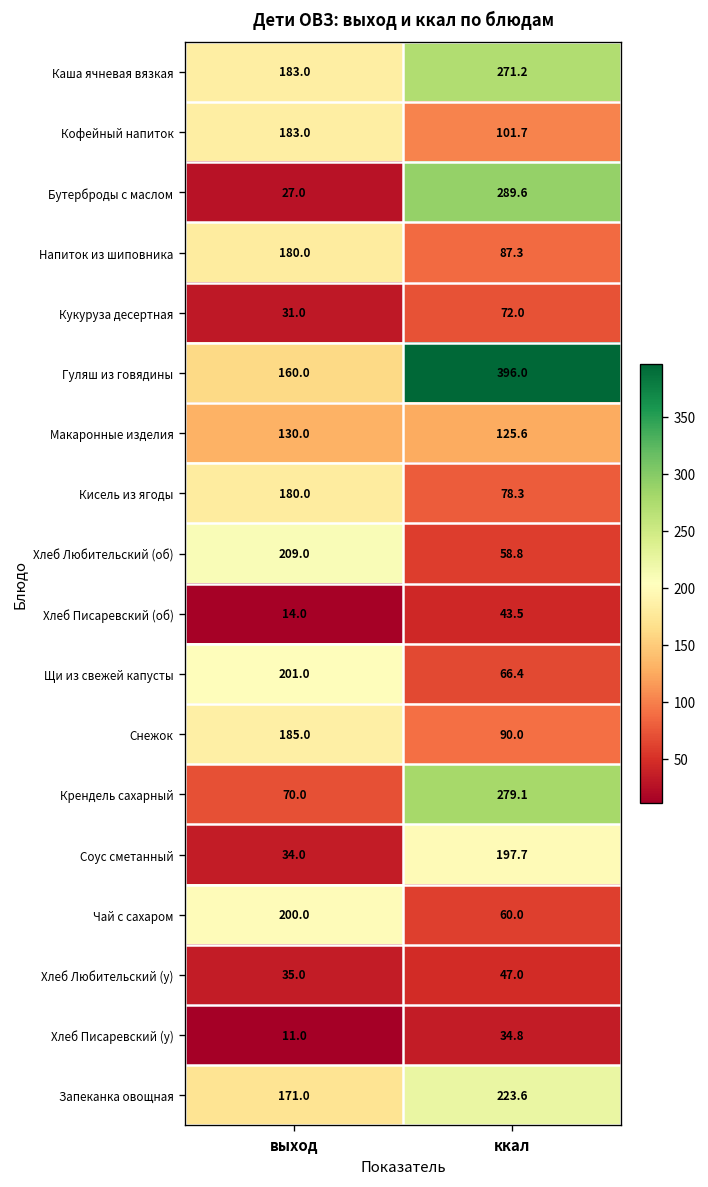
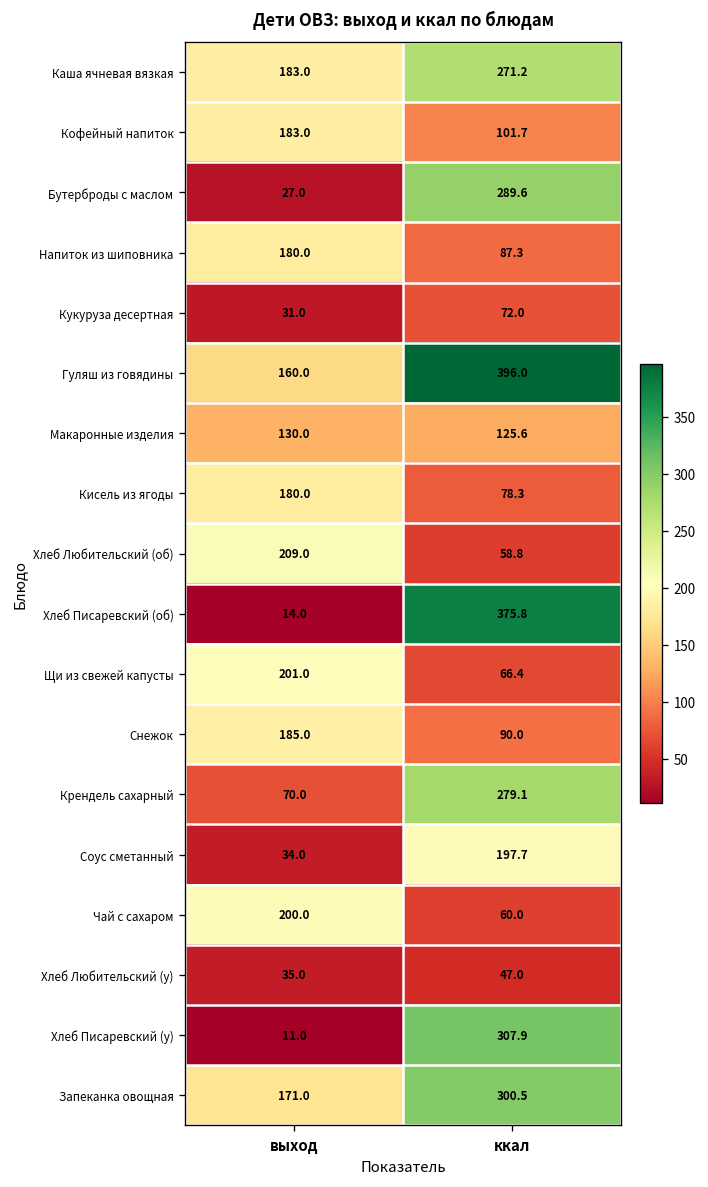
Хлеб Писаревский (об), ккал: 43.5 -> 375.8
Хлеб Писаревский (у), ккал: 34.8 -> 307.9
Запеканка овощная, ккал: 223.6 -> 300.5
